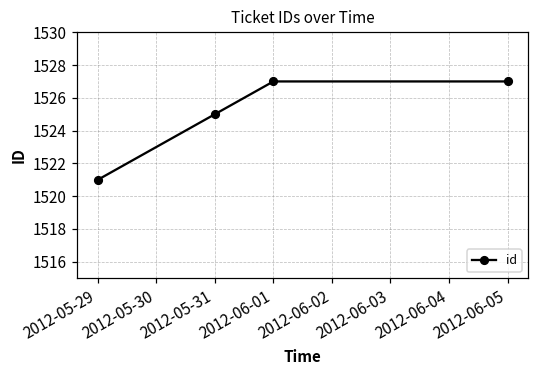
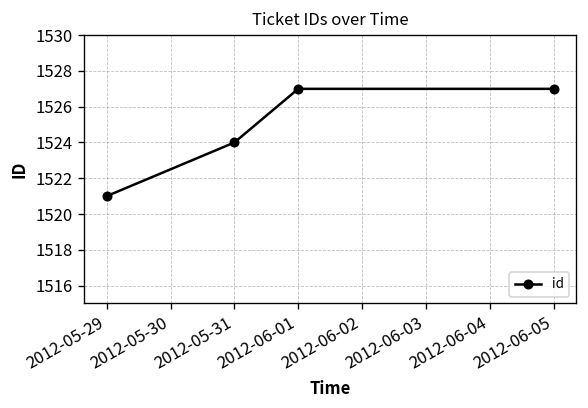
2012-05-31: 1525 -> 1524
